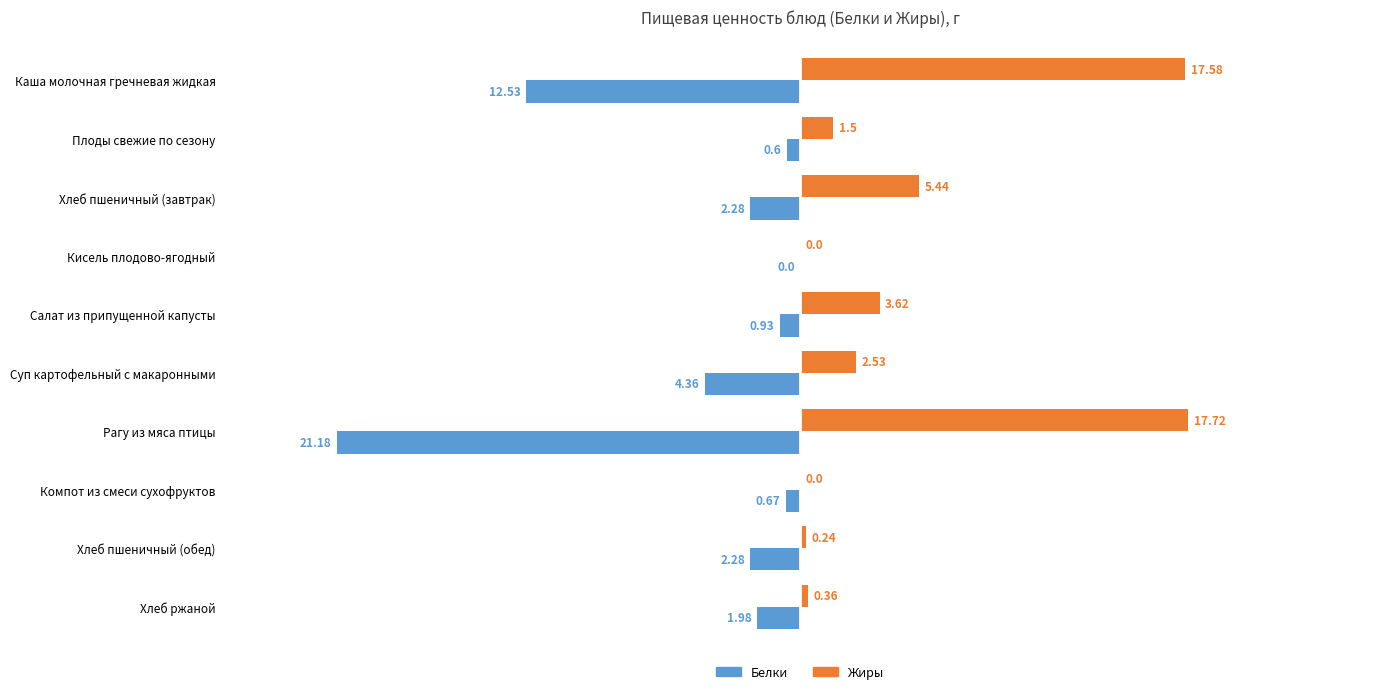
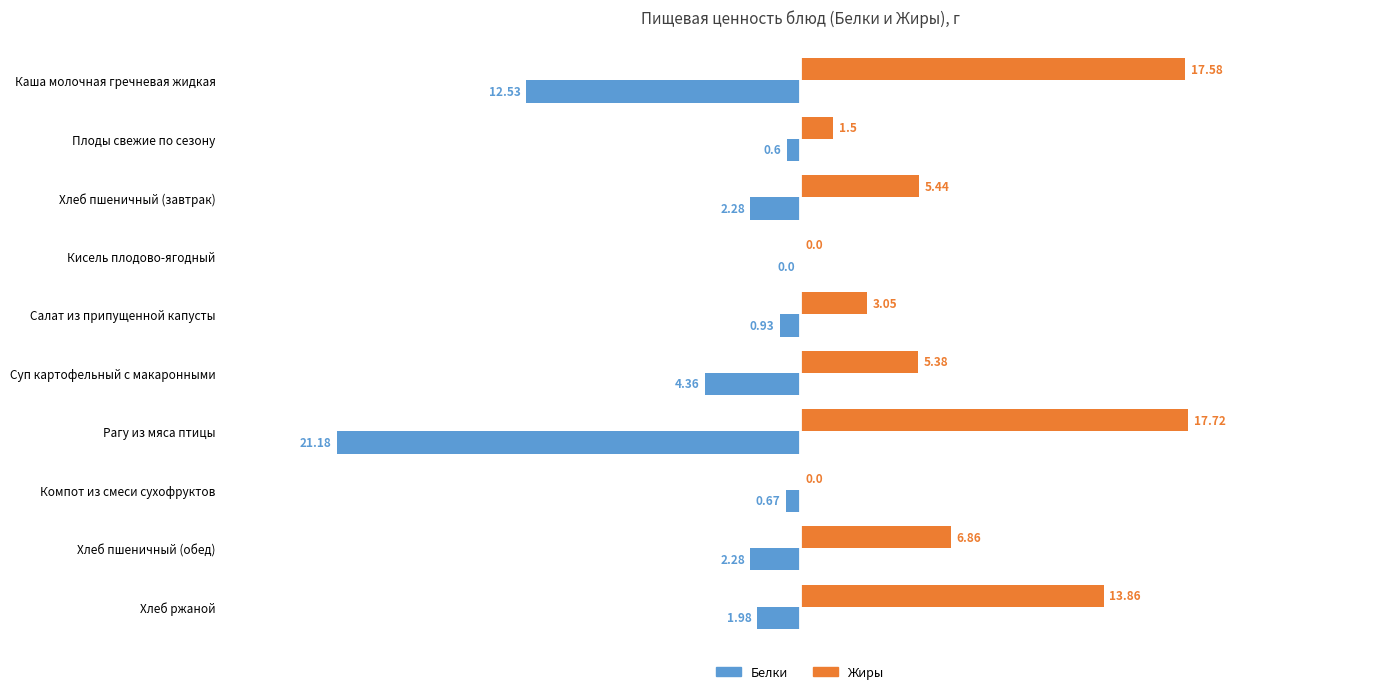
Жиры, Салат из припущенной капусты: 3.62 -> 3.05
Жиры, Суп картофельный с макаронными: 2.53 -> 5.38
Жиры, Хлеб пшеничный (обед): 0.24 -> 6.86
Жиры, Хлеб ржаной: 0.36 -> 13.86
